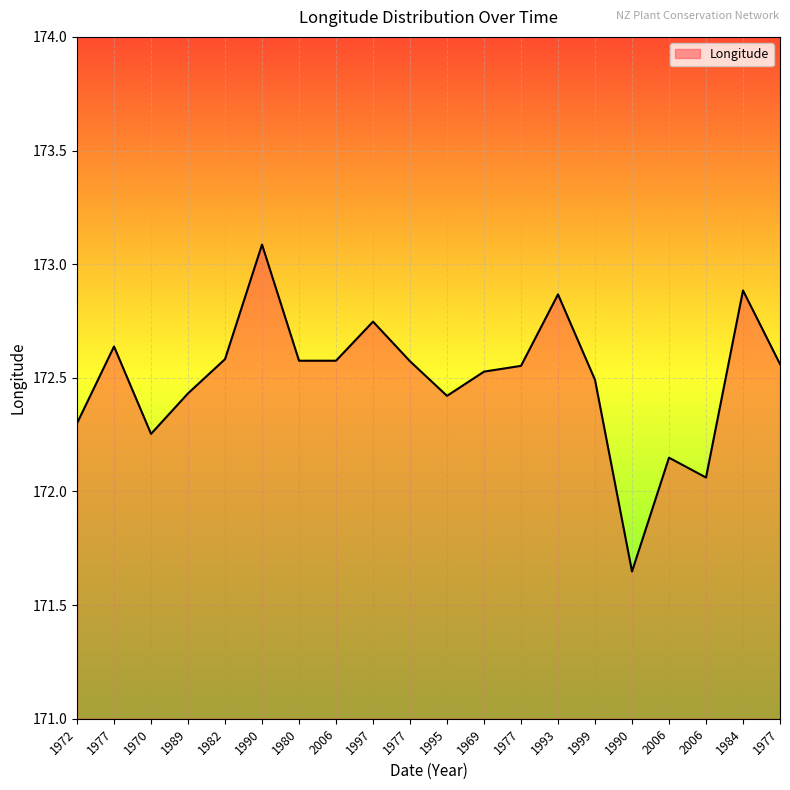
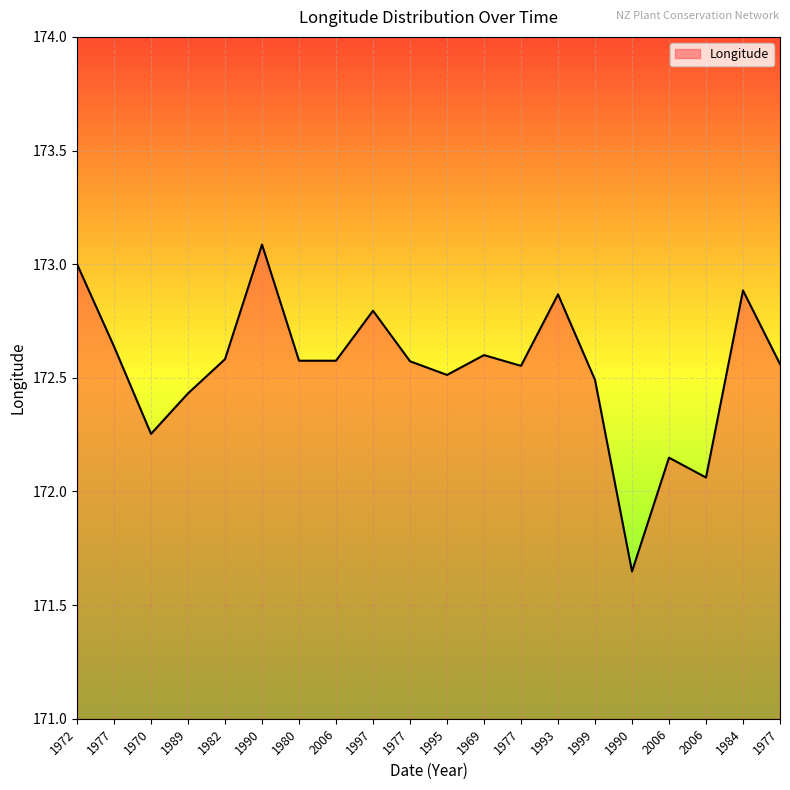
1972: 172.3 -> 173.0
1997: 172.75 -> 172.80
1995: 172.42 -> 172.51
1969: 172.53 -> 172.60
